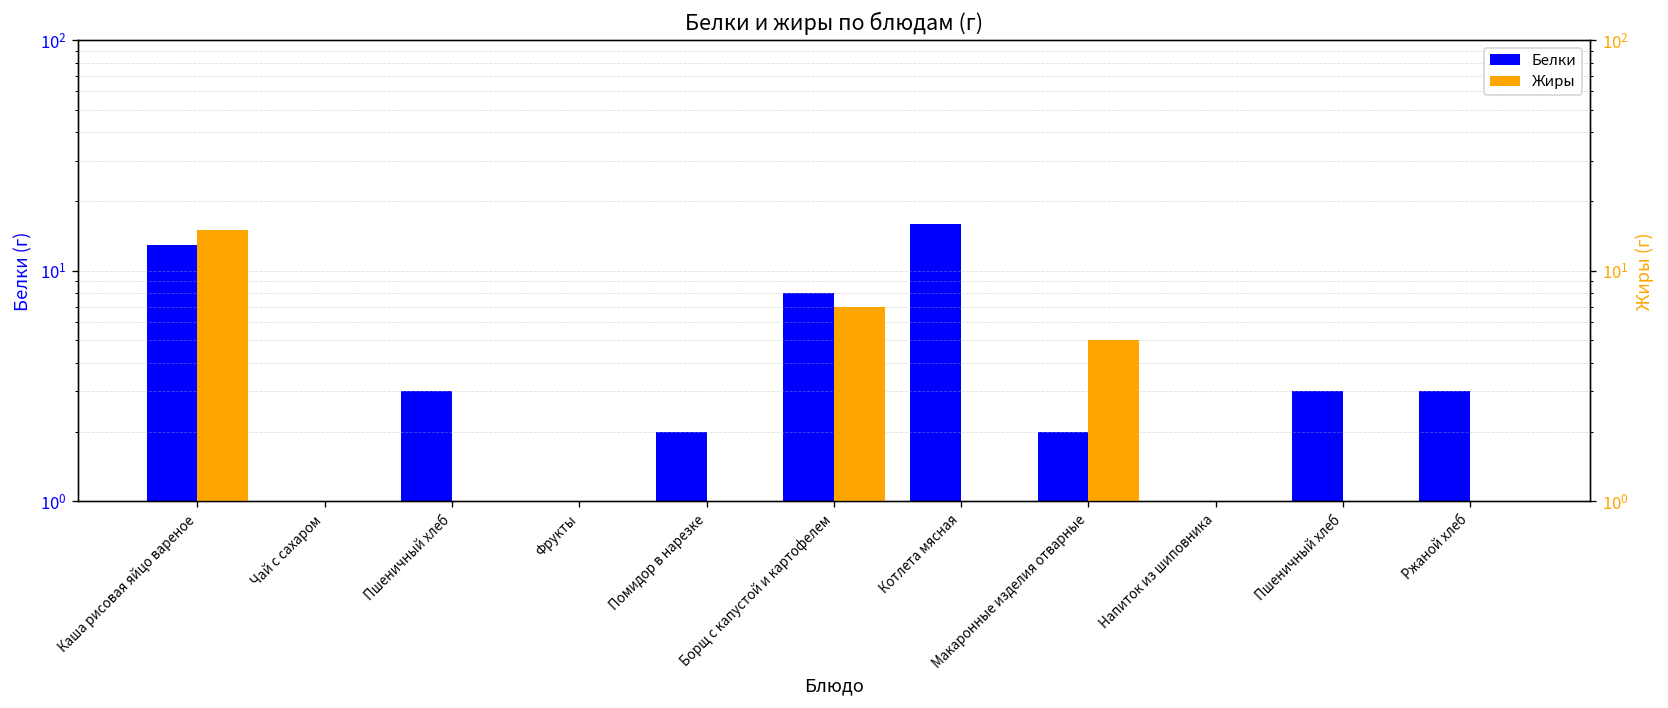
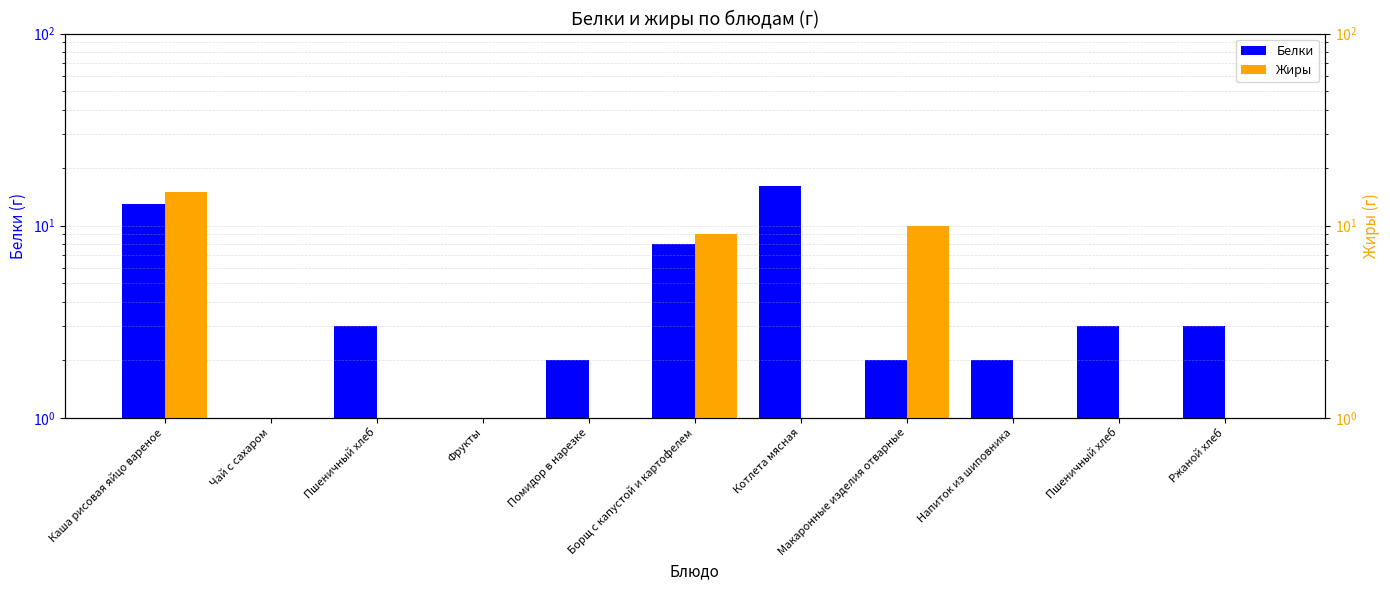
Белки, Напиток из шиповника: 1 -> 2
Жиры, Борщ с капустой и картофелем: 7 -> 9
Жиры, Макаронные изделия отварные: 5 -> 10
